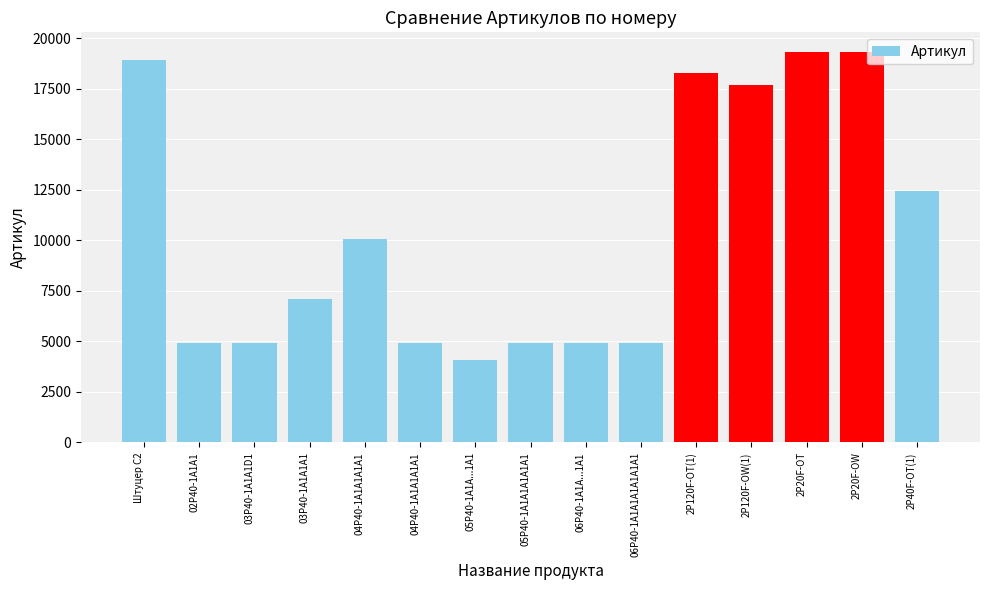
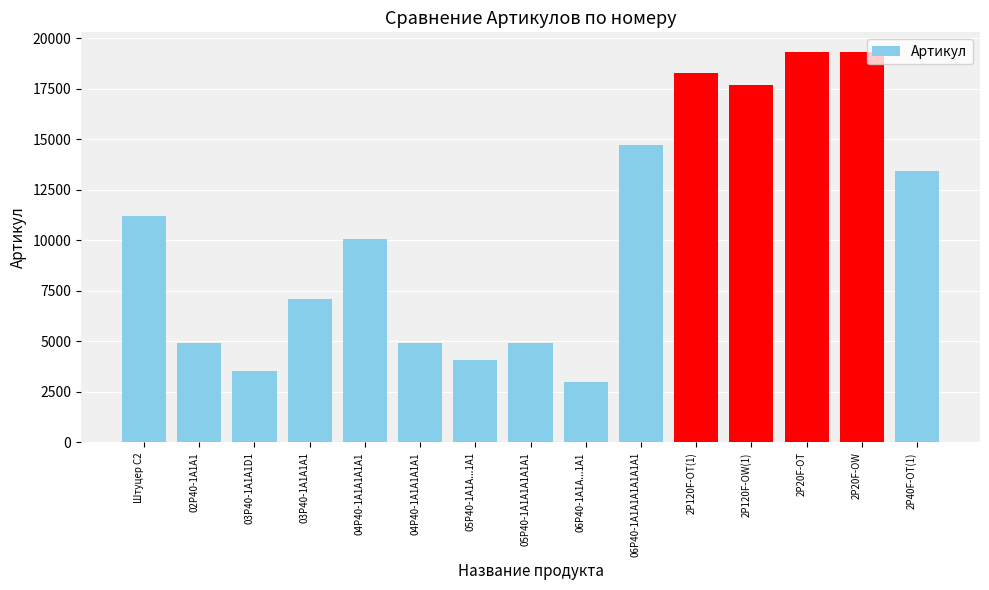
Штуцер С2: 18900 -> 11200
03Р40-1А1А1D1: 4900 -> 3500
06Р40-1А1А...1А1: 4900 -> 3000
06Р40-1А1А1А1А1А1А1: 4900 -> 14700
2P40F-OT(1): 12400 -> 13400
